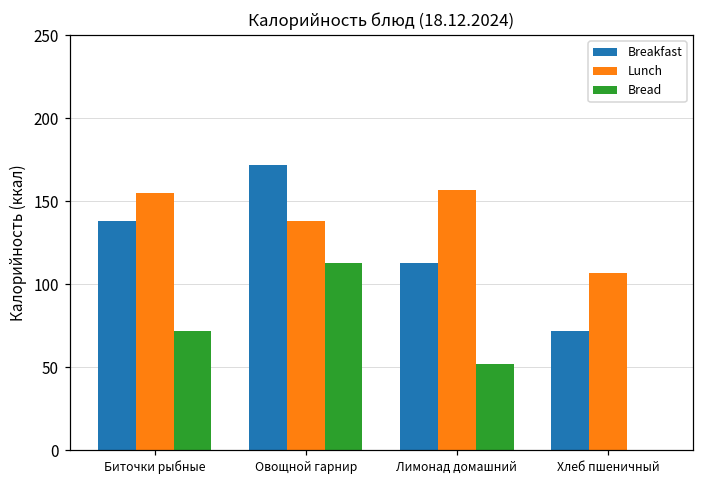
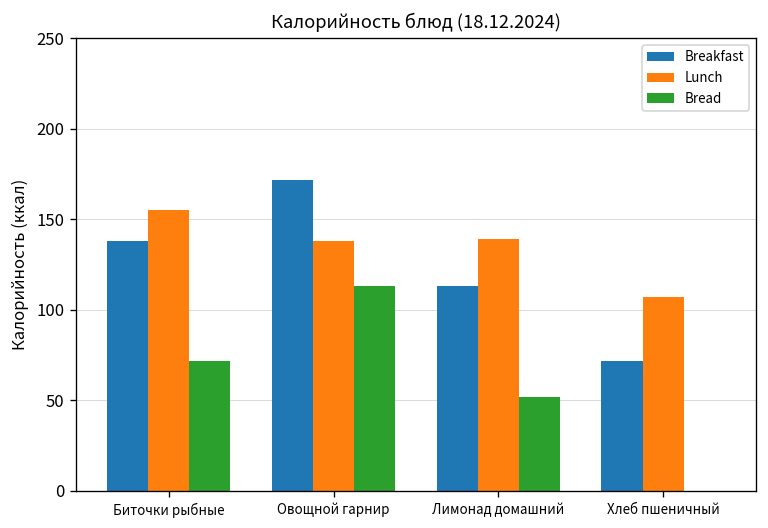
Lunch, Лимонад домашний: 157 -> 139
